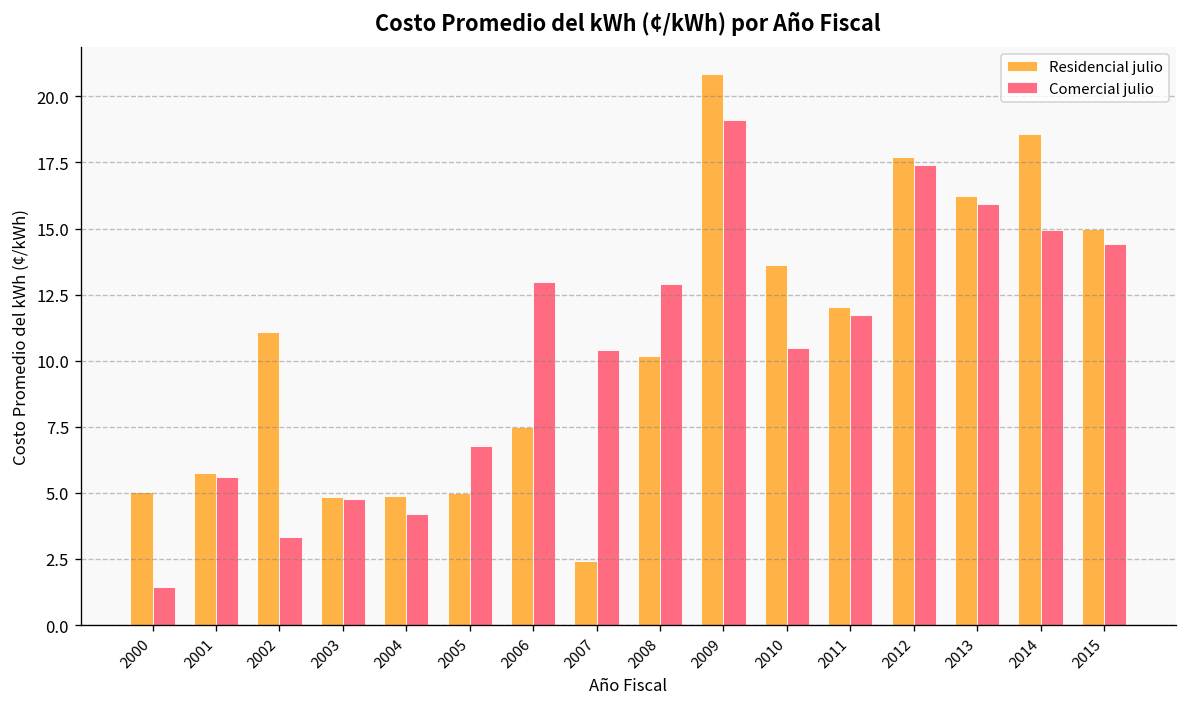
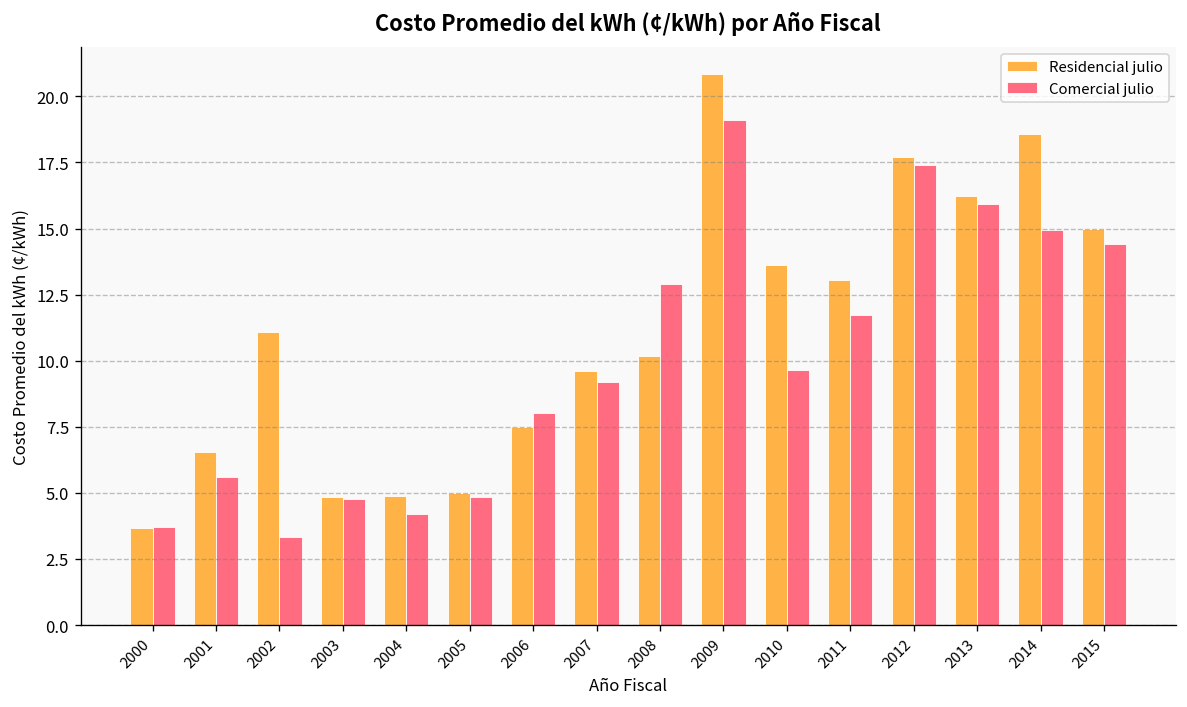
Residencial julio, 2000: 5.0 -> 3.7
Comercial julio, 2000: 1.4 -> 3.7
Residencial julio, 2001: 5.8 -> 6.5
Comercial julio, 2005: 6.8 -> 4.8
Comercial julio, 2006: 13.0 -> 8.0
Residencial julio, 2007: 2.4 -> 9.6
Comercial julio, 2007: 10.4 -> 9.2
Comercial julio, 2010: 10.5 -> 9.6
Residencial julio, 2011: 12.0 -> 13.0
